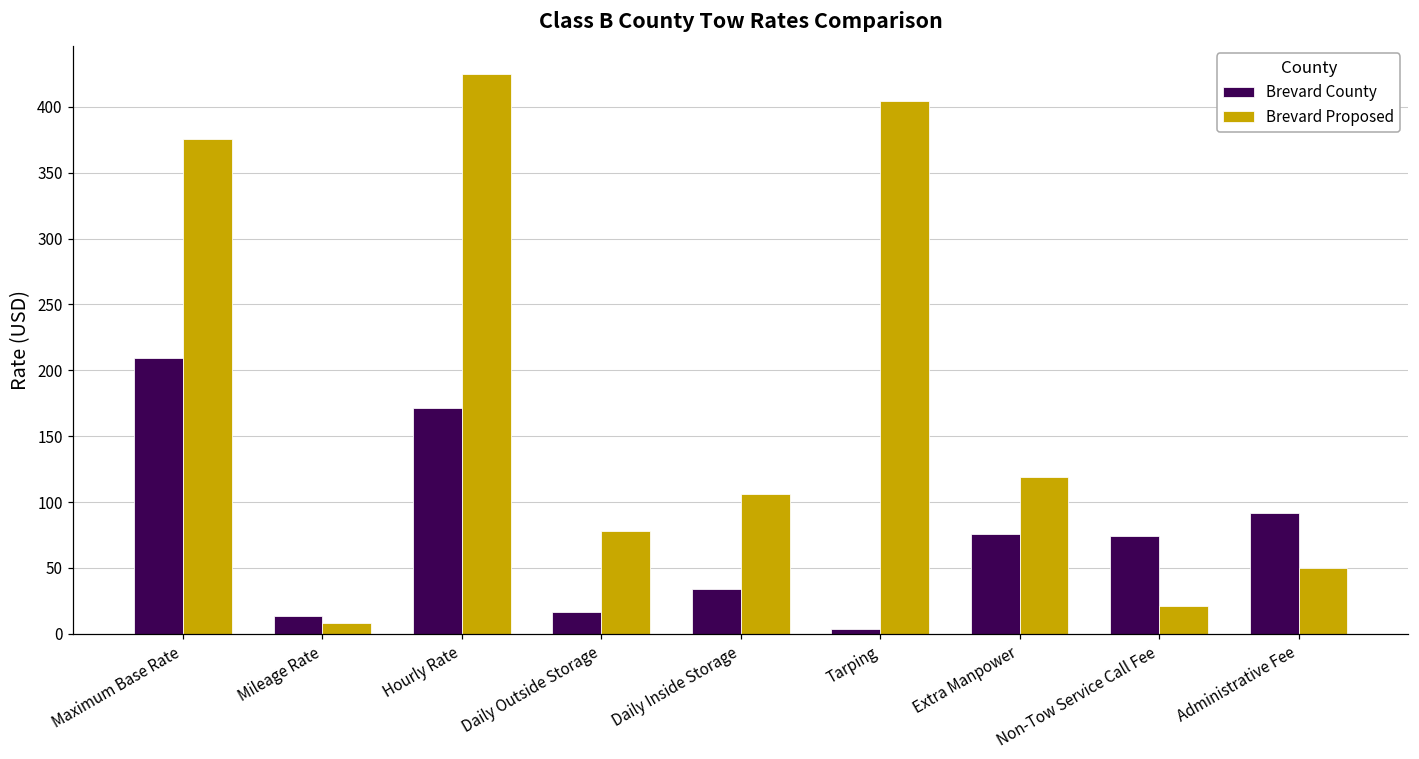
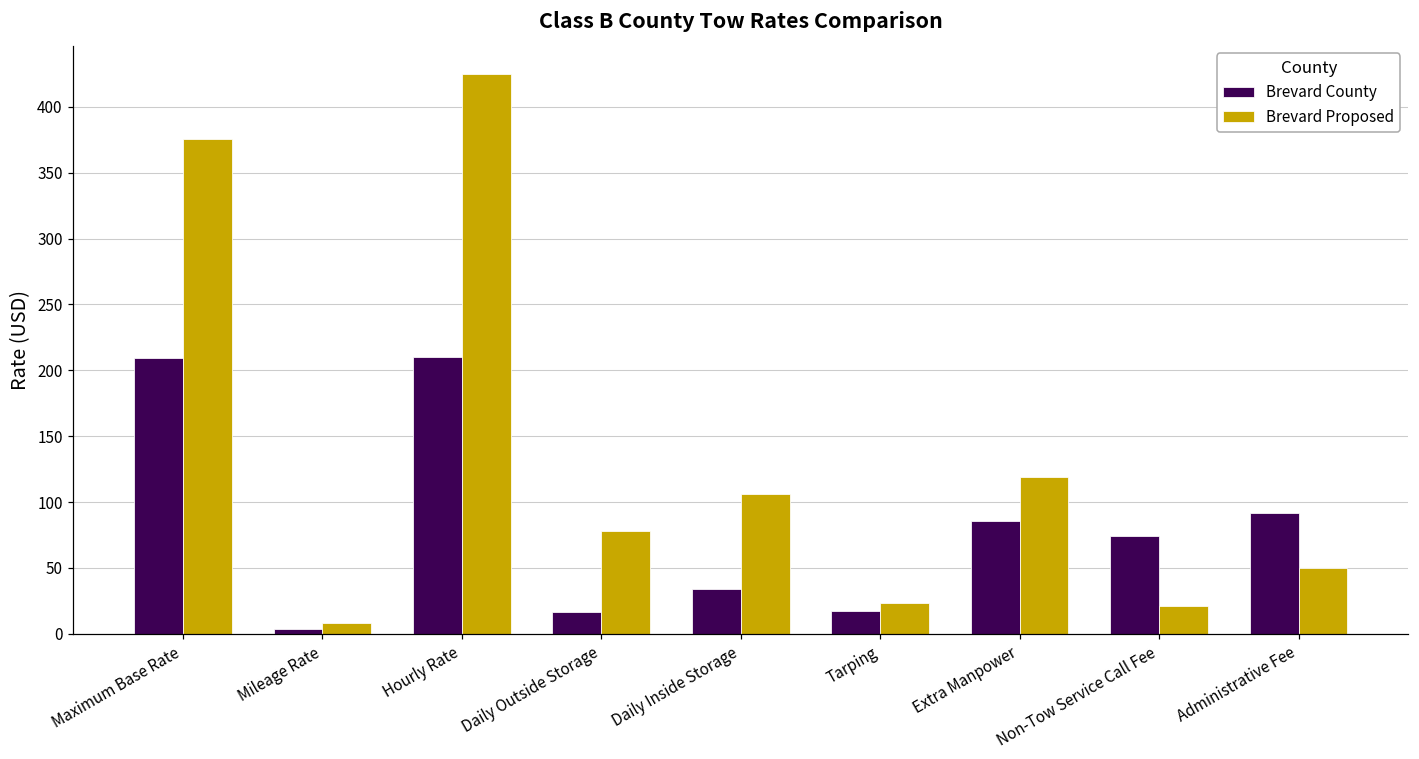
Brevard County, Mileage Rate: 13 -> 4
Brevard County, Hourly Rate: 171 -> 210
Brevard County, Tarping: 3 -> 17
Brevard Proposed, Tarping: 404 -> 24
Brevard County, Extra Manpower: 75 -> 86
